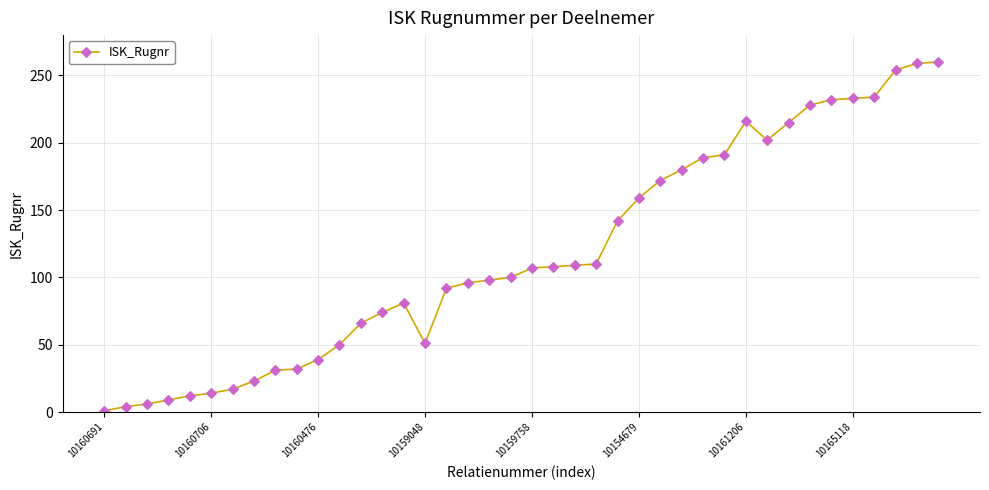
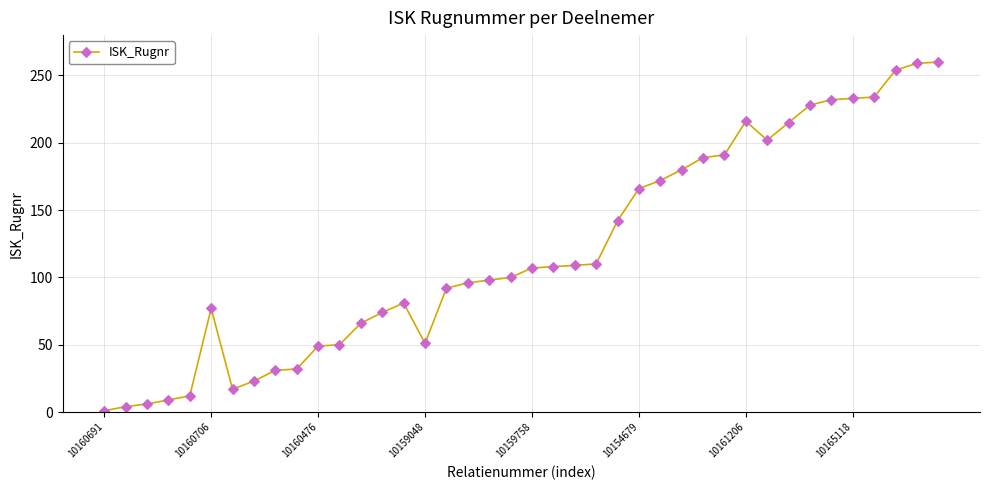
10160706: 14 -> 77
10160476: 39 -> 49
10154679: 159 -> 166
